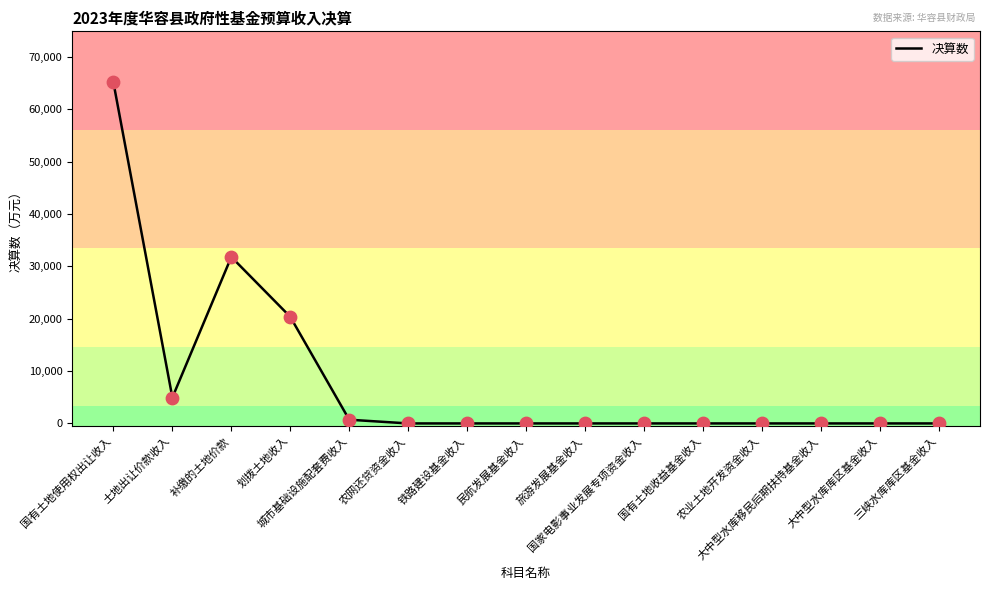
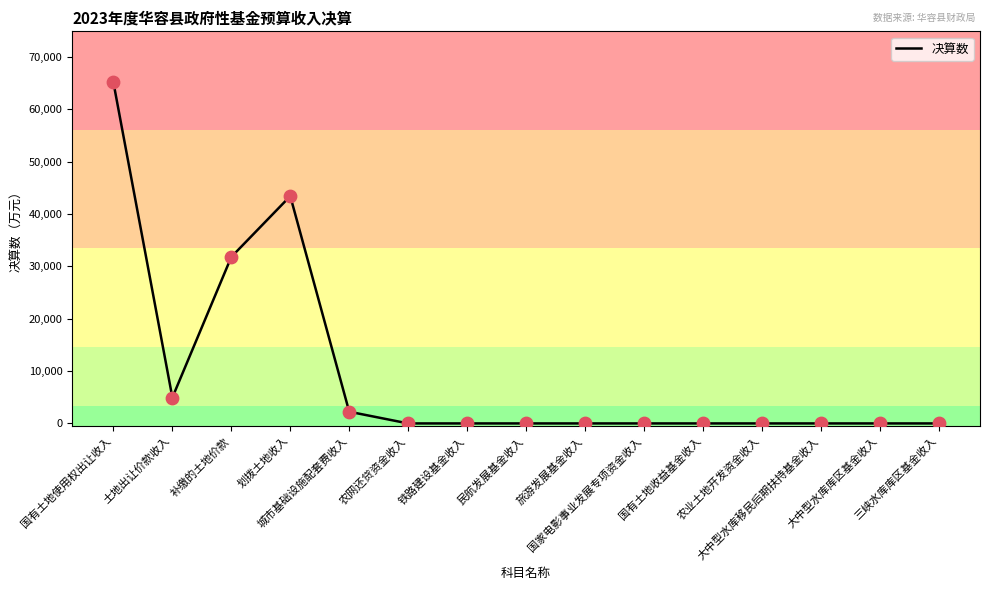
划拨土地收入: 20,000 -> 43,000
城市基础设施配套费收入: 1,000 -> 2,000
